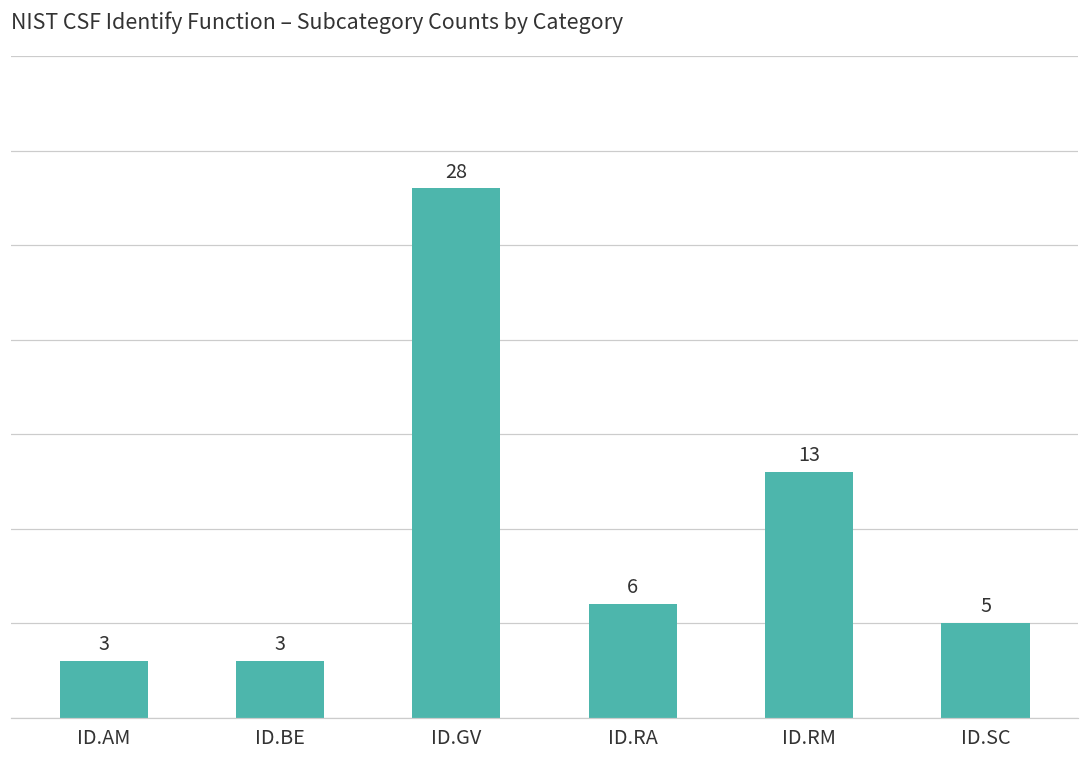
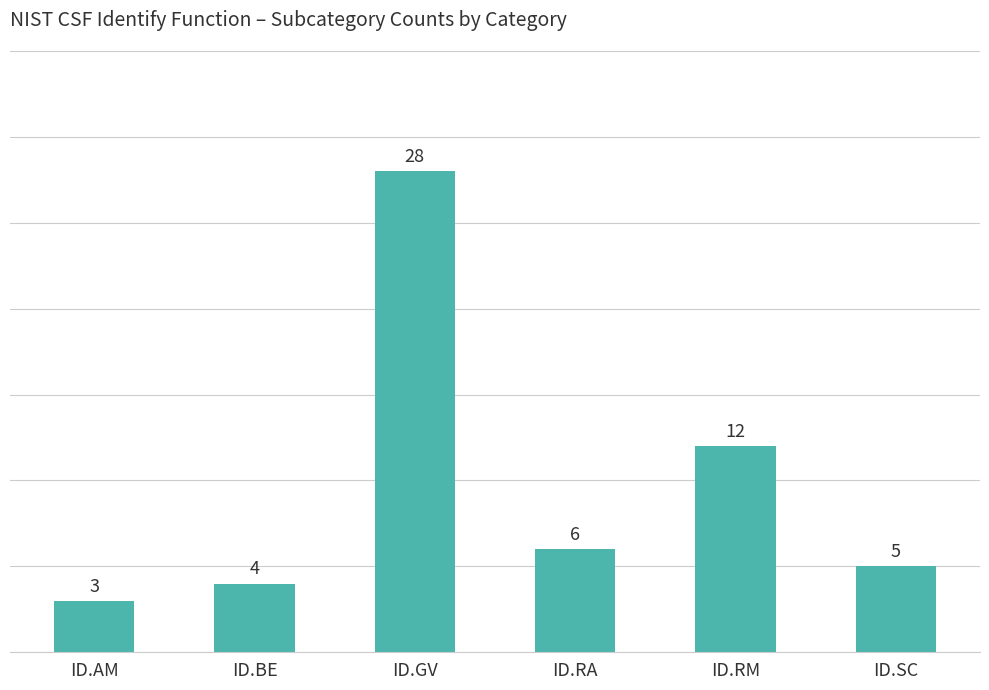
ID.BE: 3 -> 4
ID.RM: 13 -> 12
